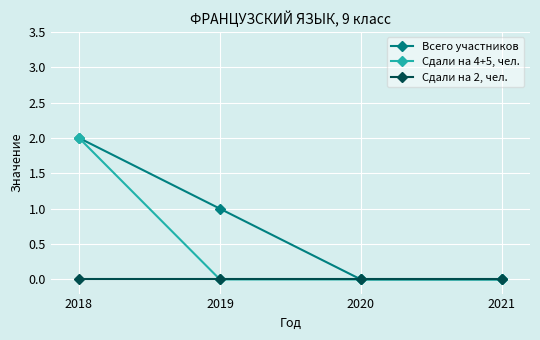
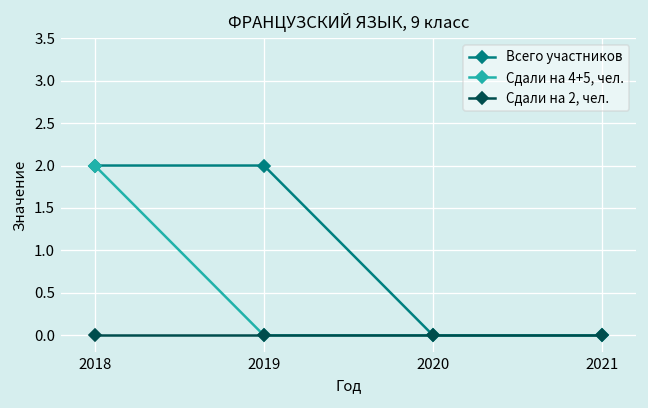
Всего участников, 2019: 1 -> 2
